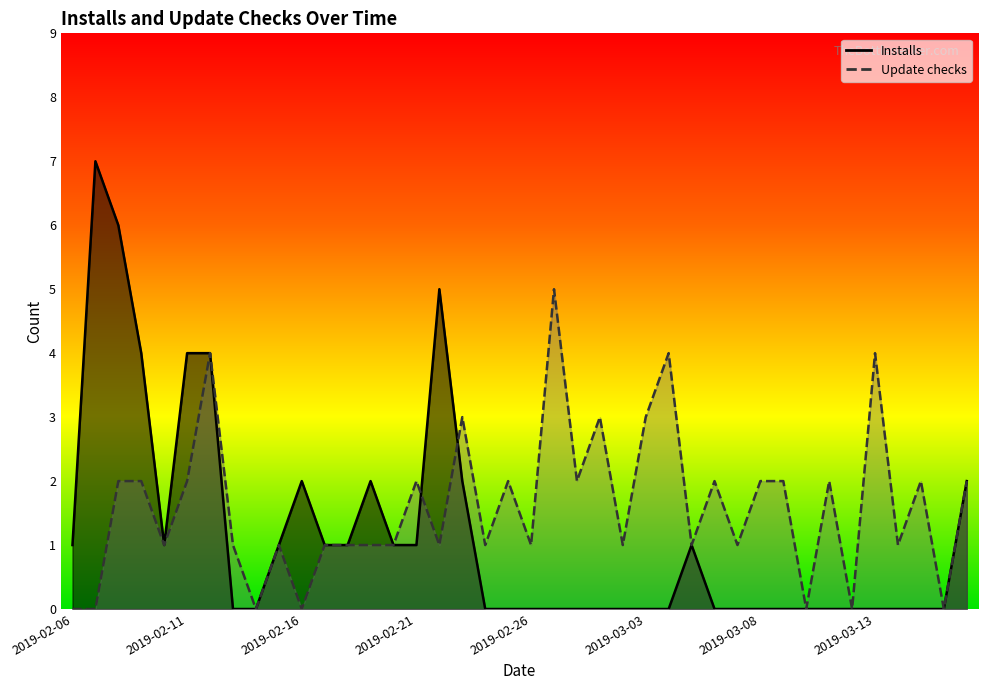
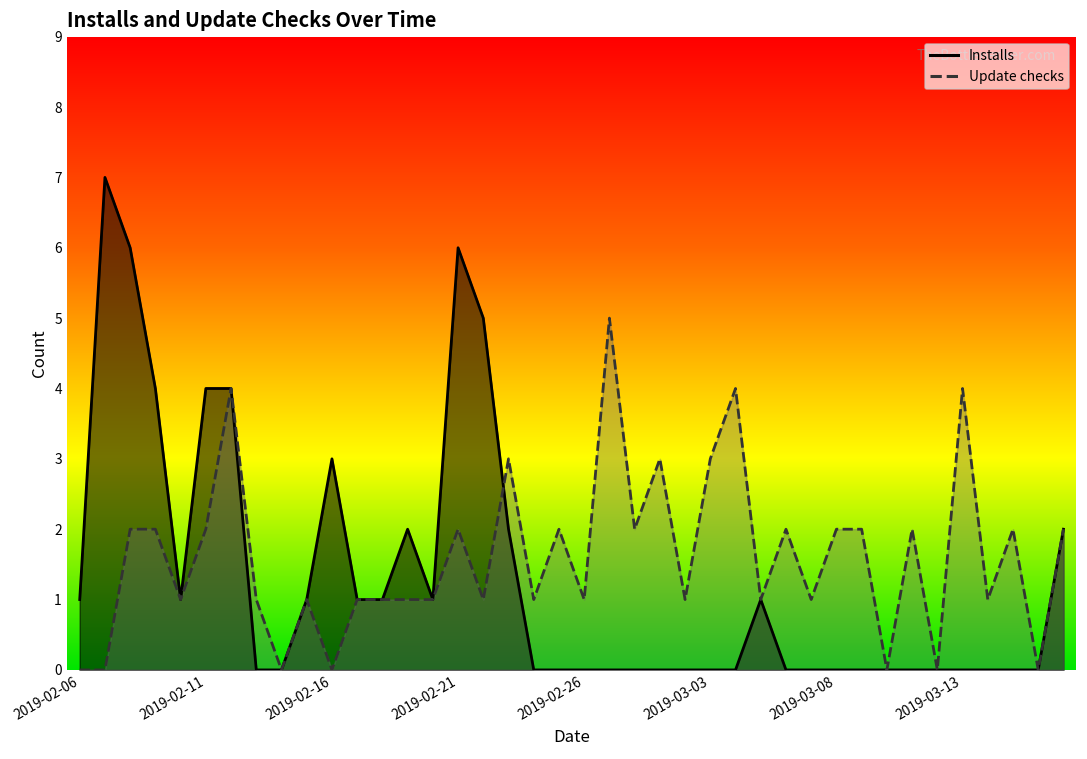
Installs, 2019-02-16: 2 -> 3
Installs, 2019-02-21: 1 -> 6
